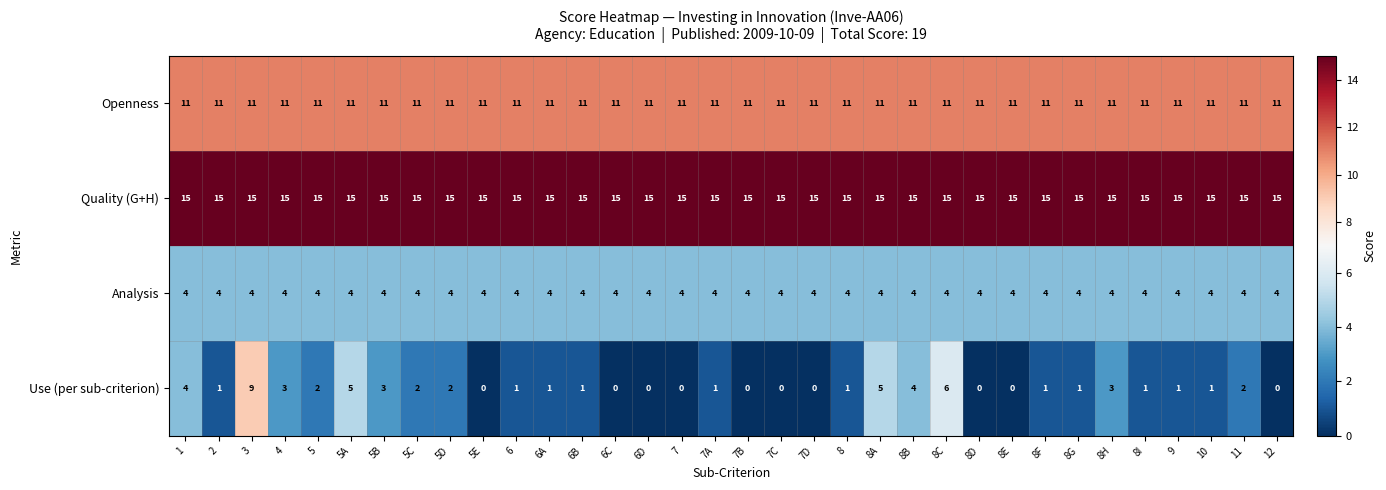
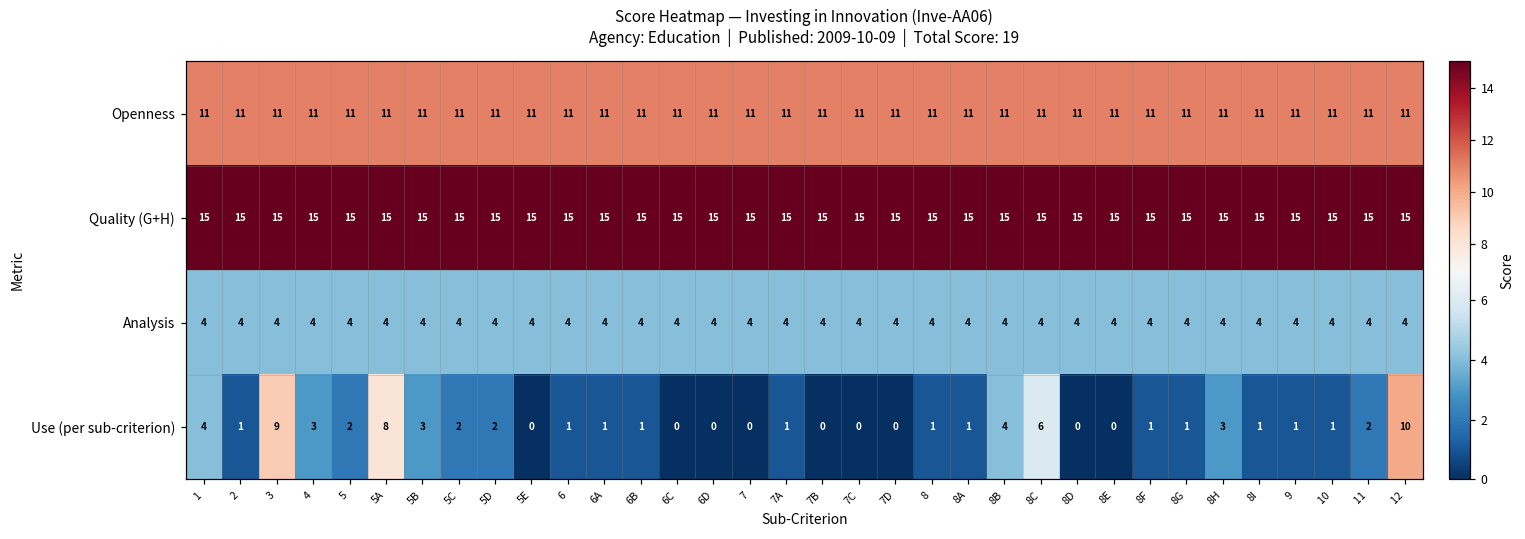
Use (per sub-criterion), 5A: 5 -> 8
Use (per sub-criterion), 8A: 5 -> 1
Use (per sub-criterion), 12: 0 -> 10
